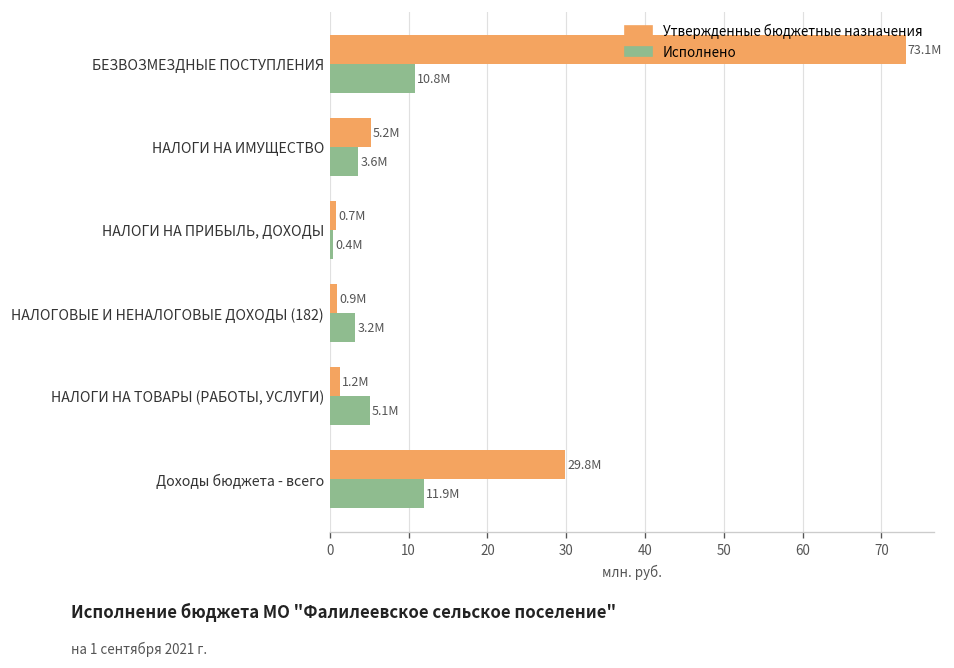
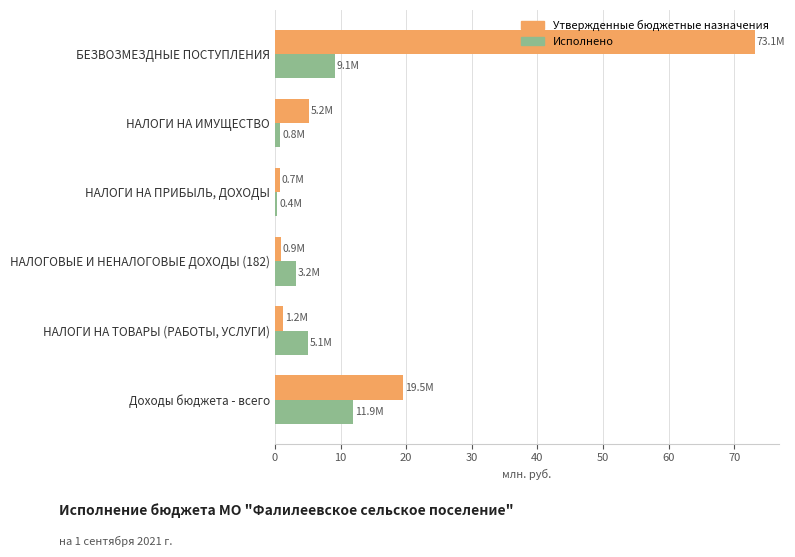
Исполнено, БЕЗВОЗМЕЗДНЫЕ ПОСТУПЛЕНИЯ: 10.8M -> 9.1M
Исполнено, НАЛОГИ НА ИМУЩЕСТВО: 3.6M -> 0.8M
Утвержденные бюджетные назначения, Доходы бюджета - всего: 29.8M -> 19.5M
